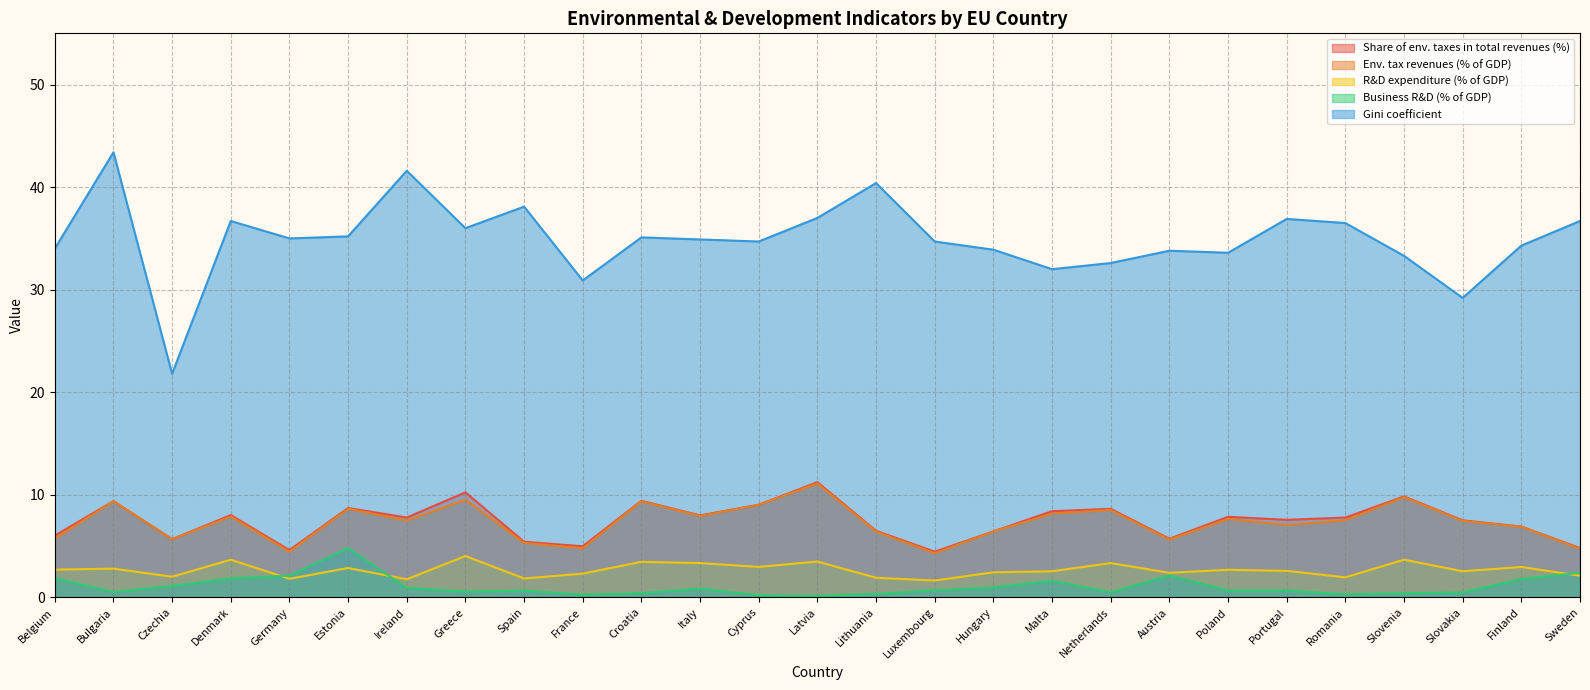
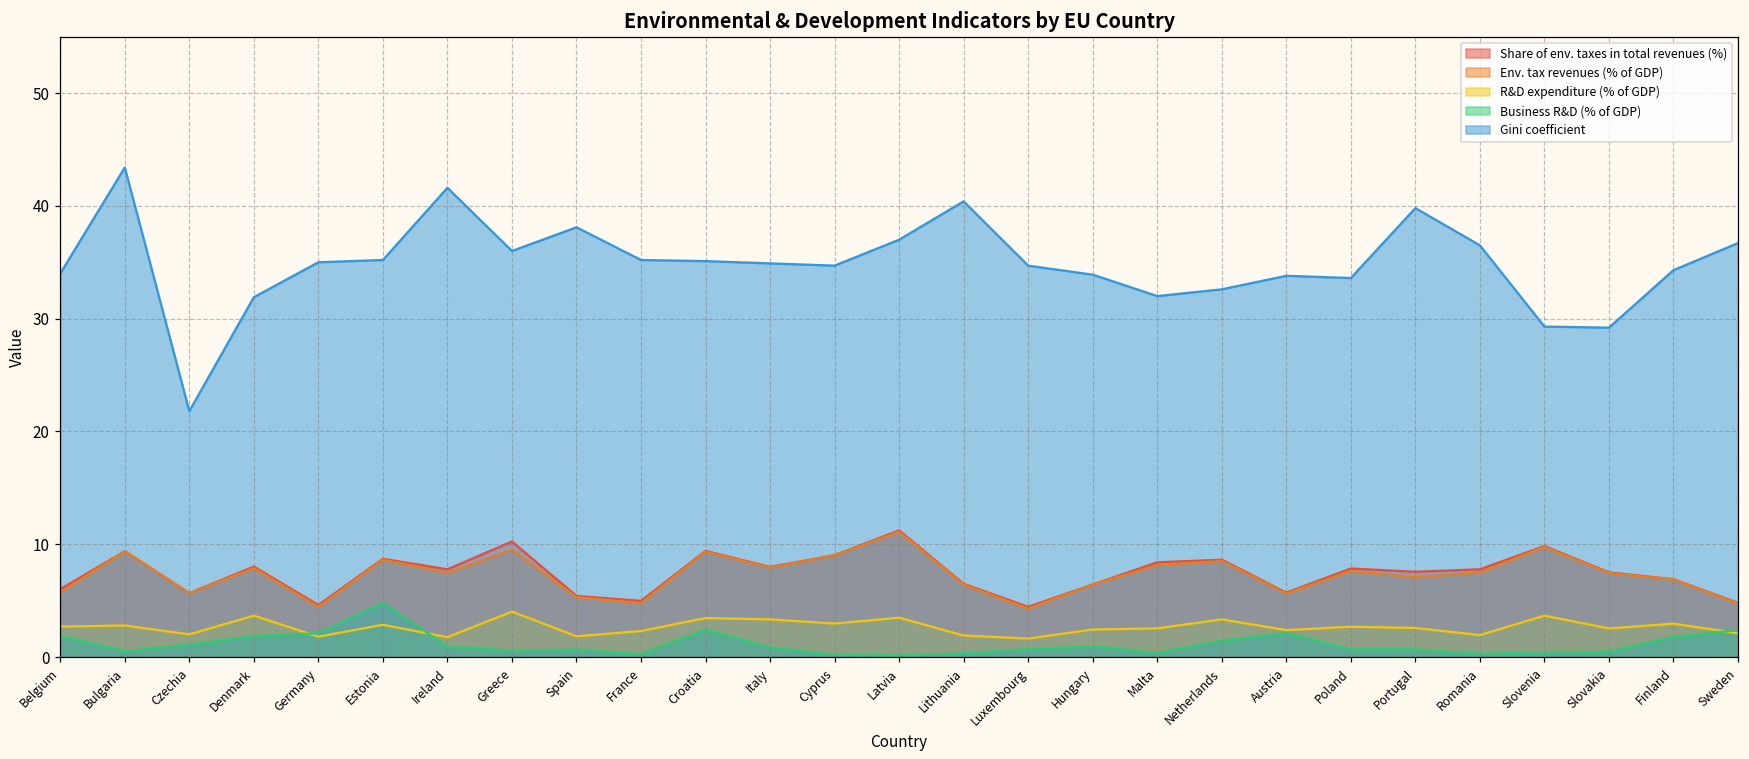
Gini coefficient, Denmark: 36.7 -> 31.9
Gini coefficient, France: 30.9 -> 35.2
Business R&D (% of GDP), Croatia: 0.4 -> 2.4
Business R&D (% of GDP), Malta: 1.6 -> 0.4
Business R&D (% of GDP), Netherlands: 0.5 -> 1.5
Gini coefficient, Portugal: 36.9 -> 39.8
Gini coefficient, Slovenia: 33.3 -> 29.3
